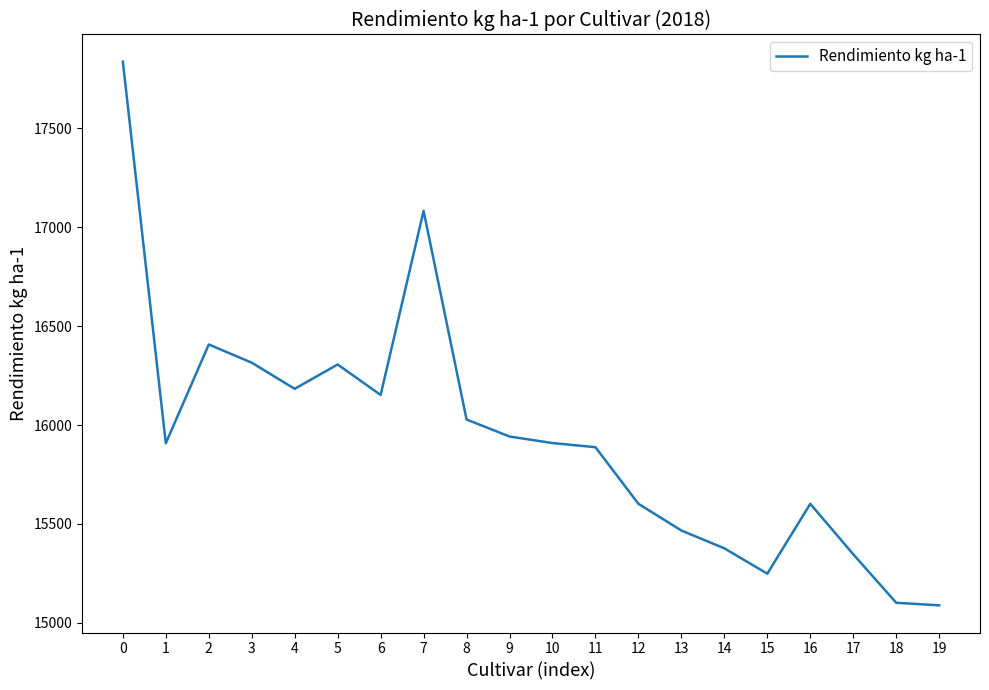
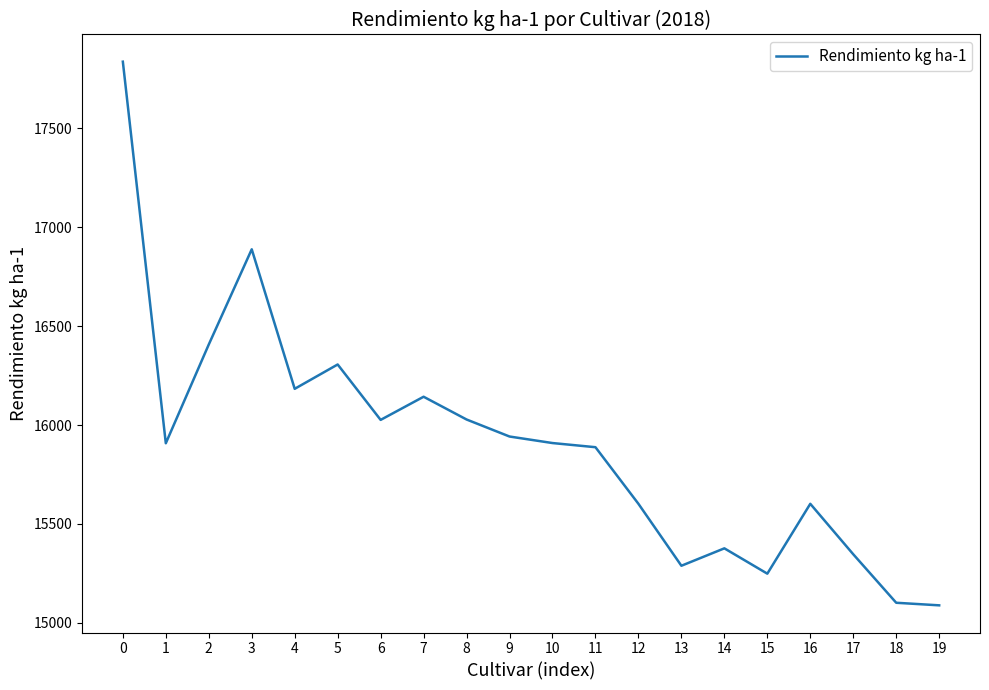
3: 16320 -> 16890
6: 16150 -> 16030
7: 17080 -> 16140
13: 15470 -> 15290
